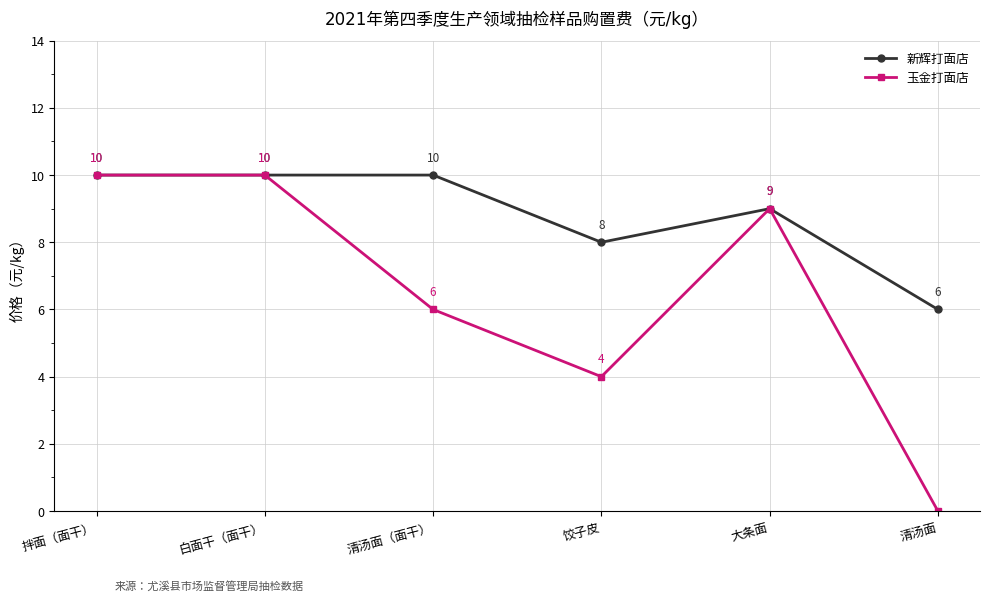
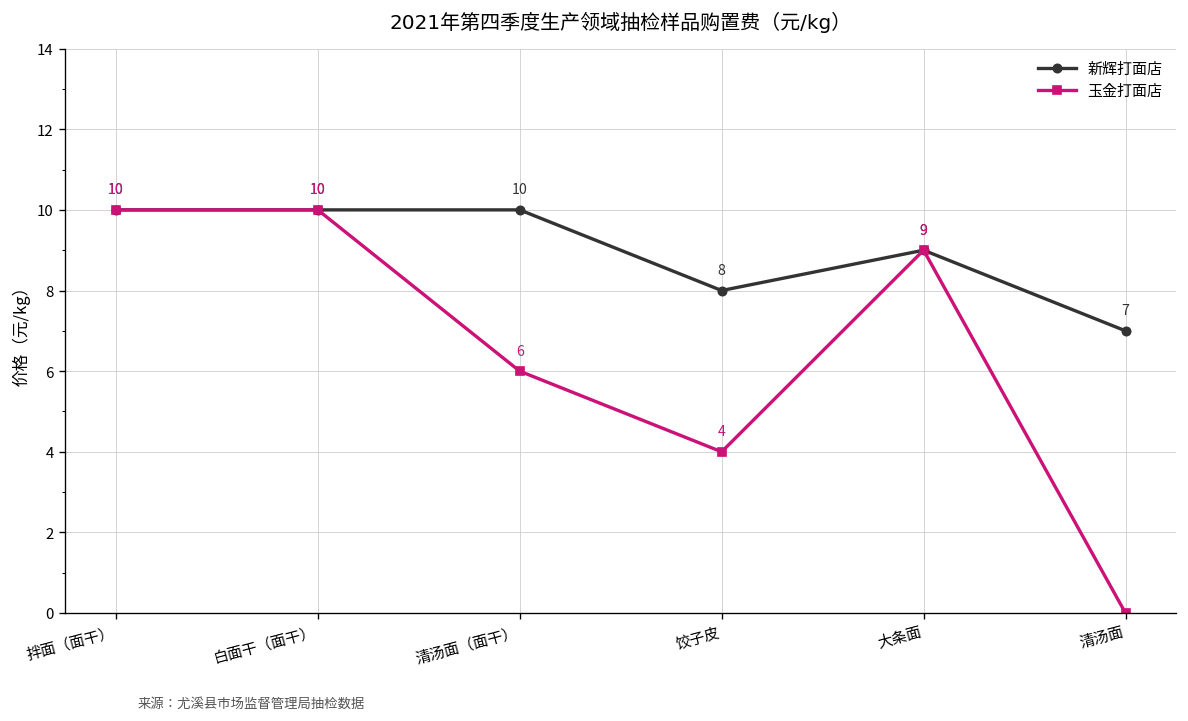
新辉打面店, 清汤面: 6 -> 7
